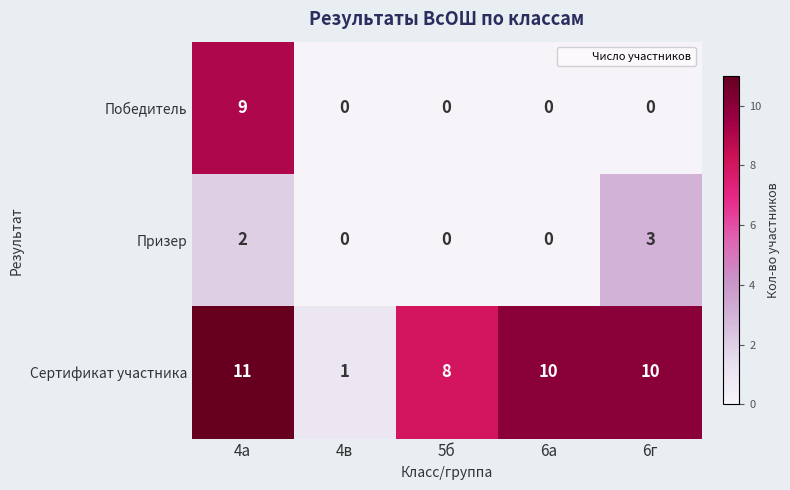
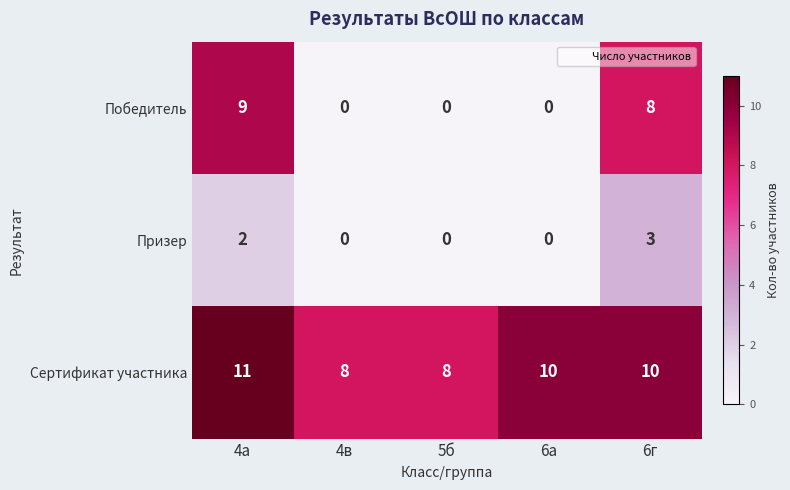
Победитель, 6г: 0 -> 8
Сертификат участника, 4в: 1 -> 8
